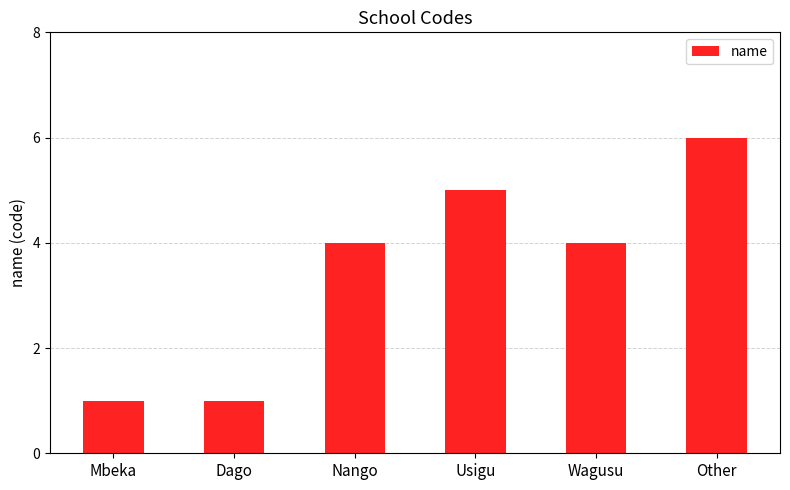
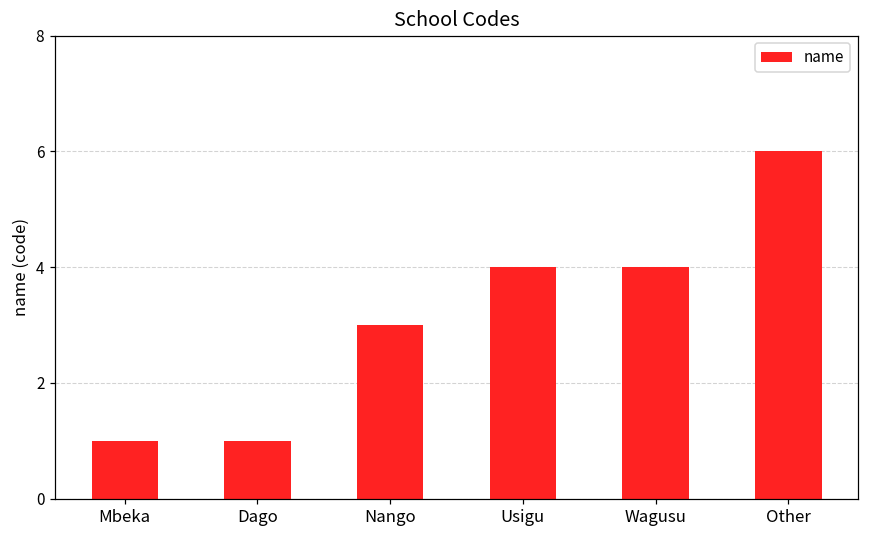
Nango: 4 -> 3
Usigu: 5 -> 4
